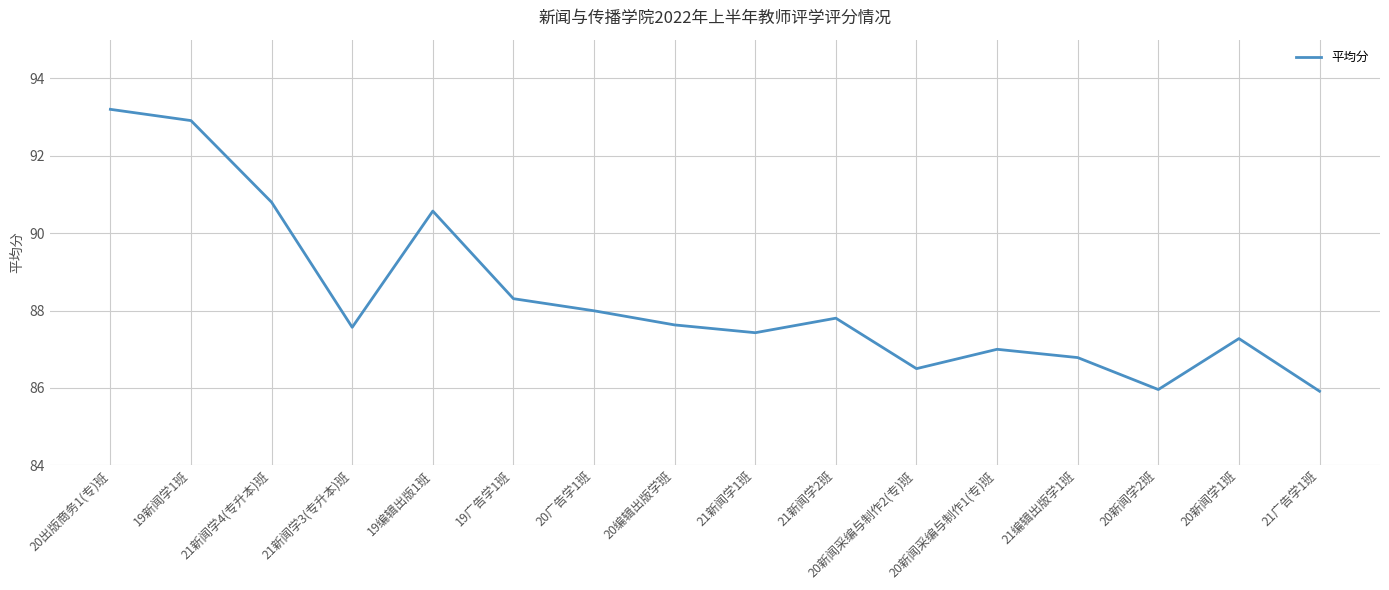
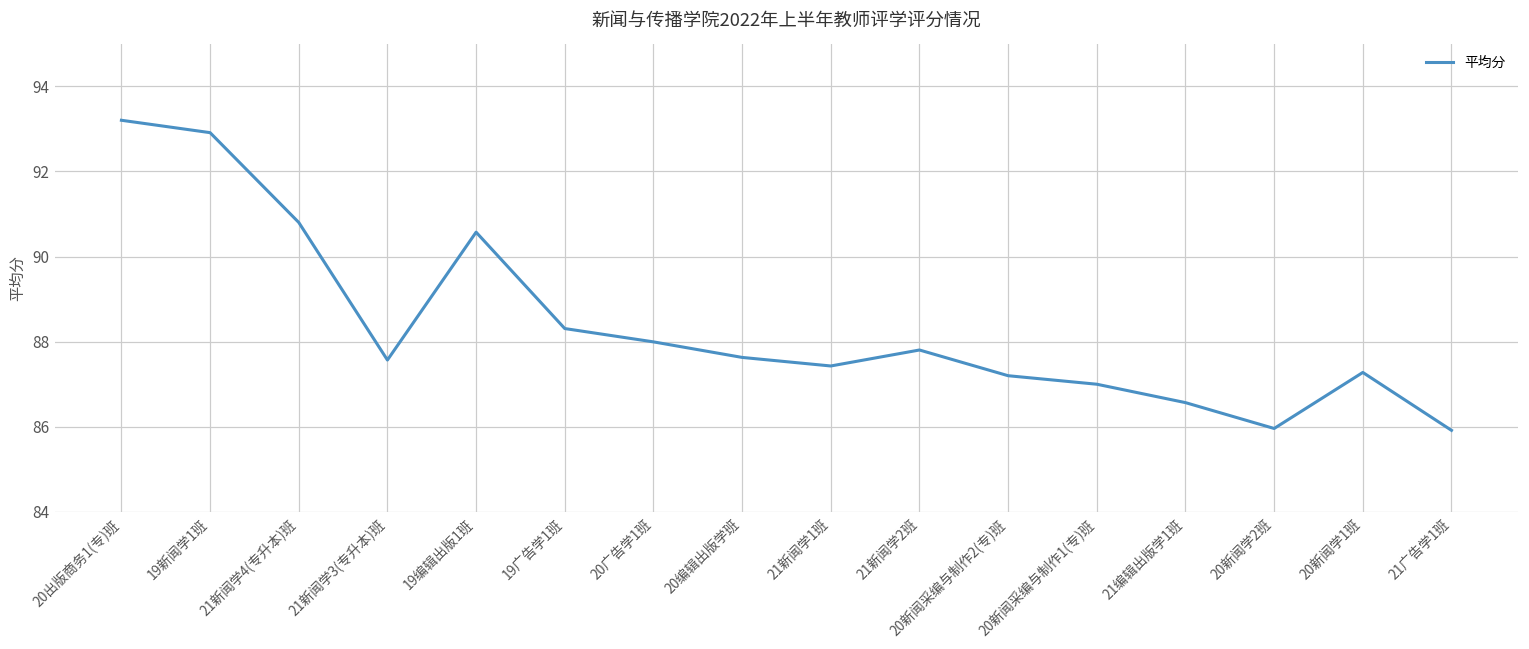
20新闻采编与制作2(专)班: 86.5 -> 87.2
21编辑出版学1班: 86.8 -> 86.6
